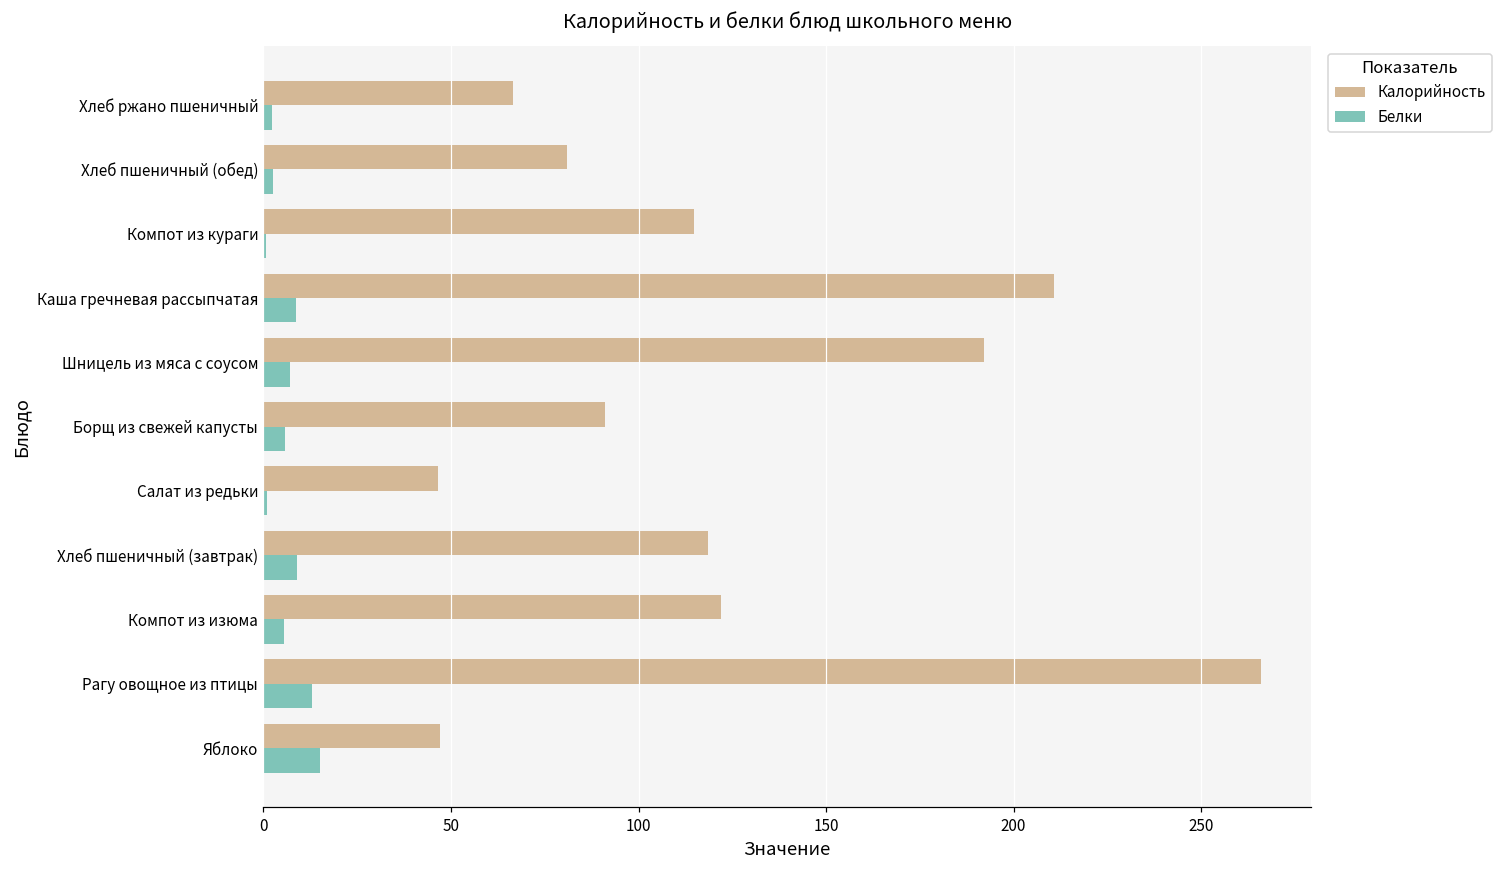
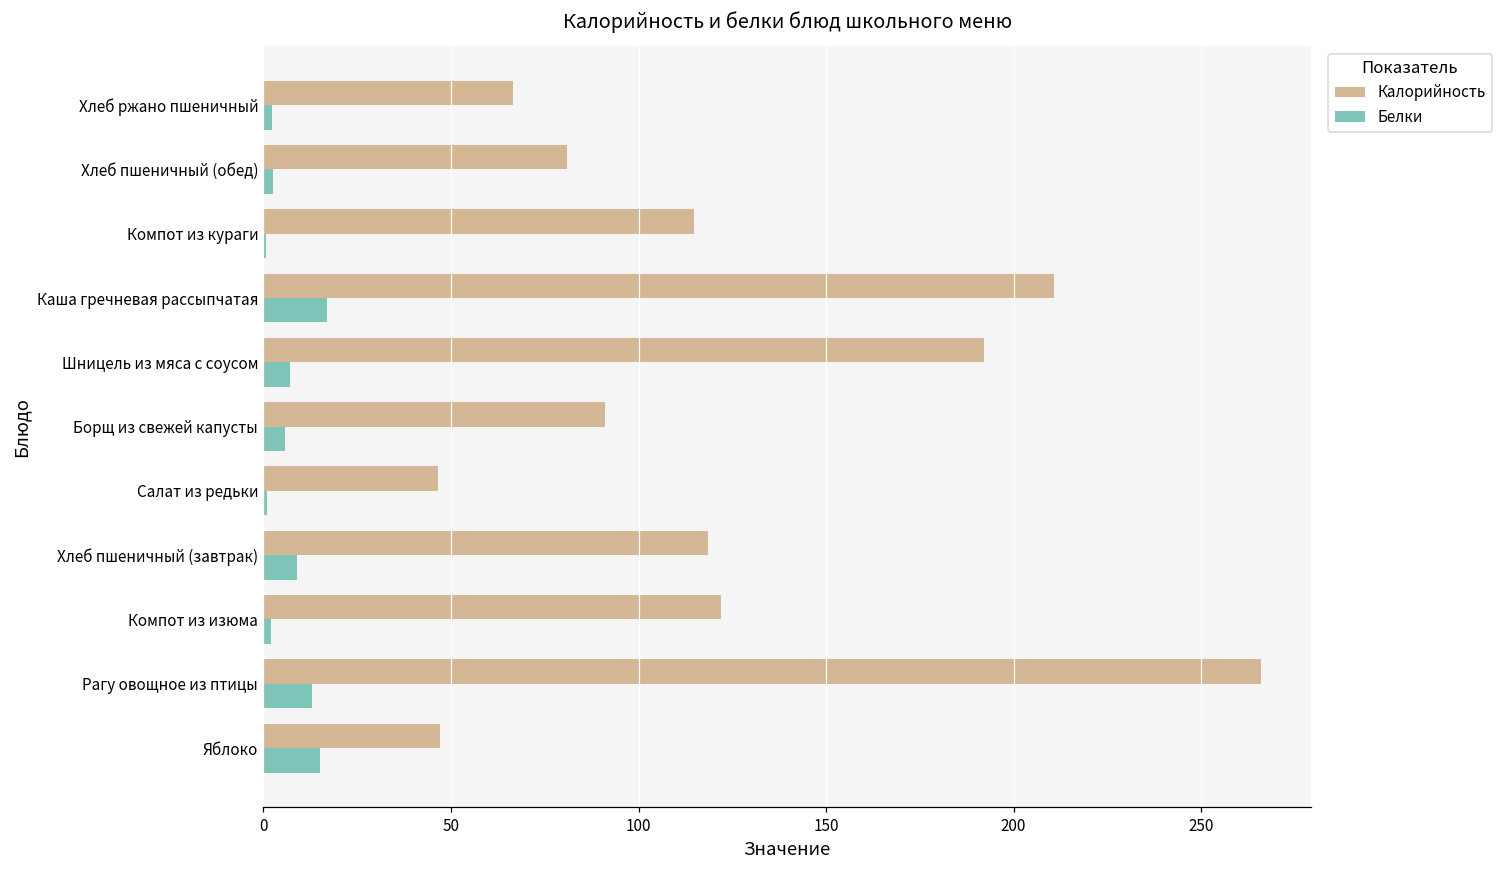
Белки, Каша гречневая рассыпчатая: 9 -> 17
Белки, Компот из изюма: 5 -> 2
